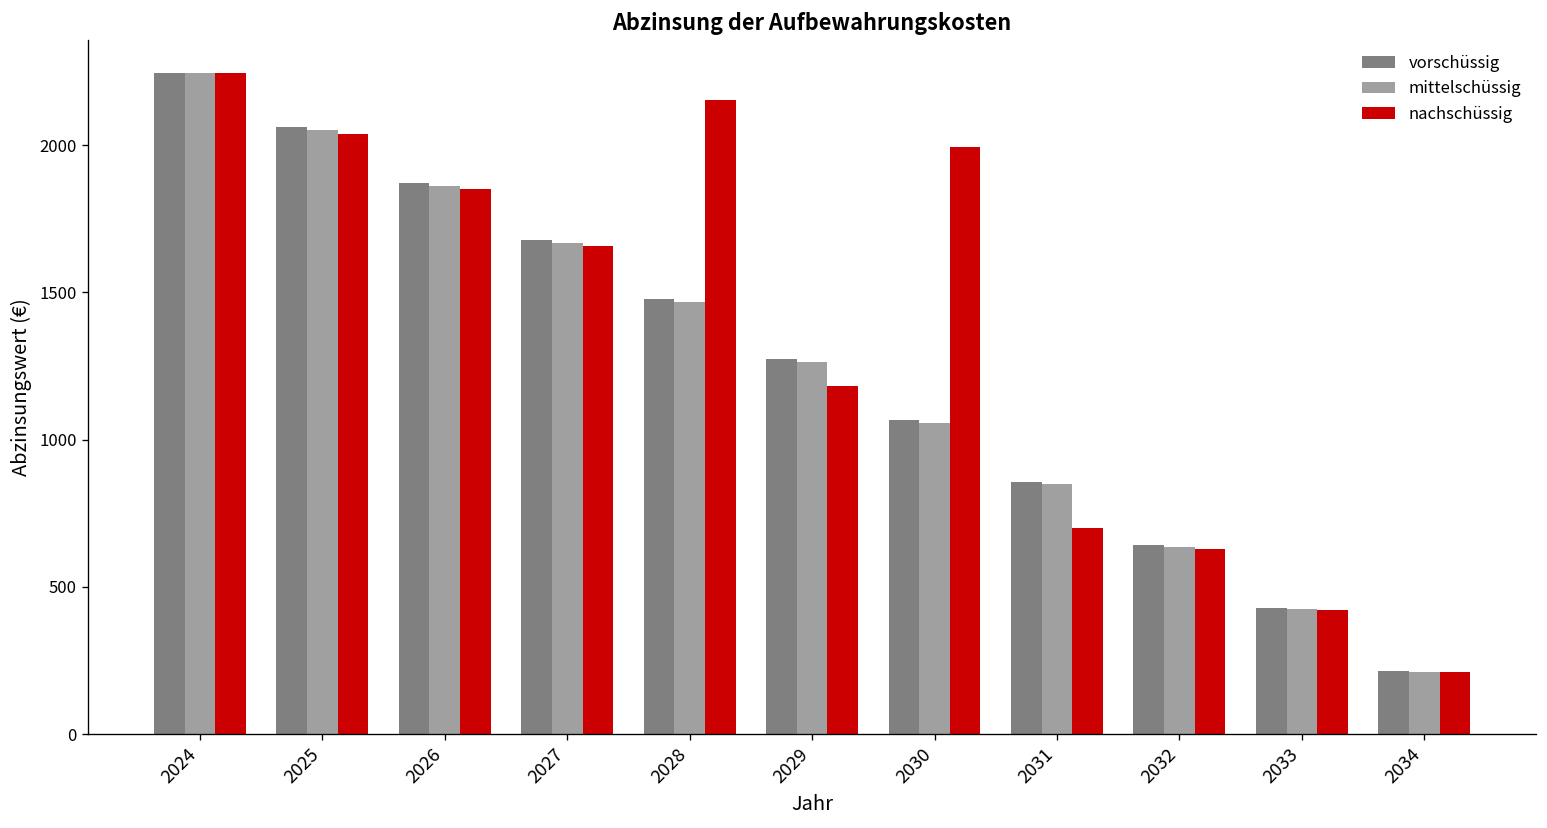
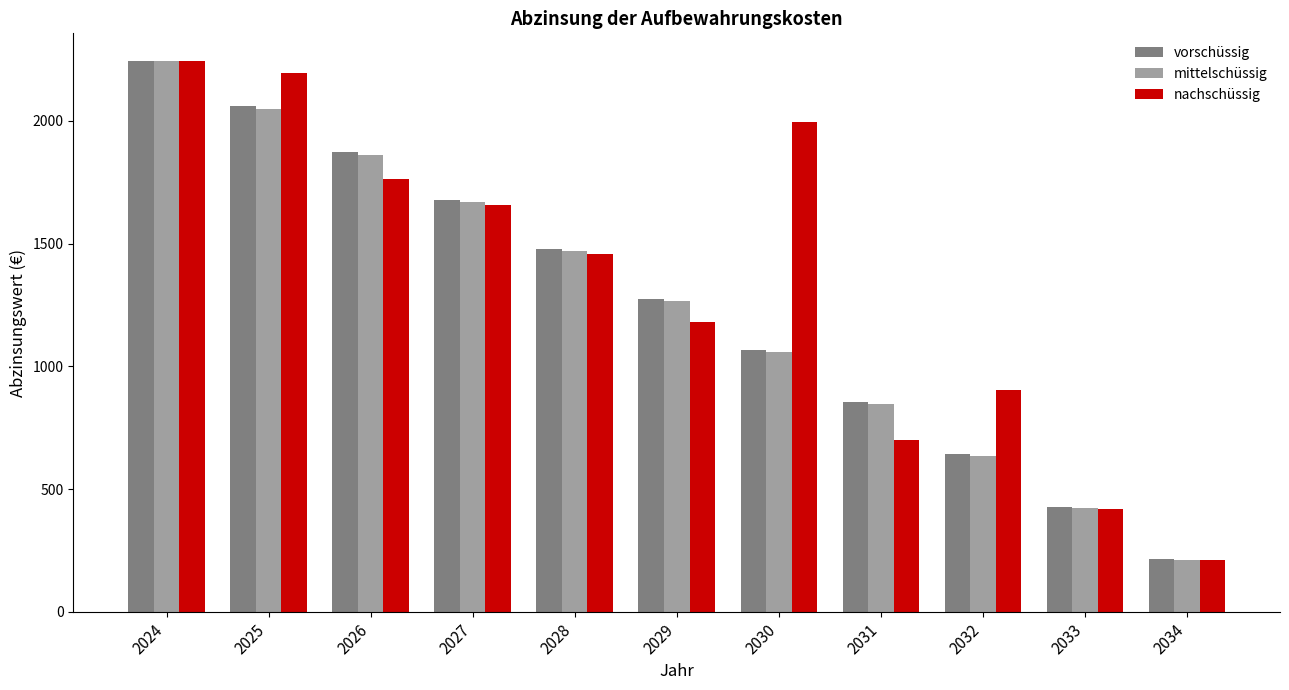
nachschüssig, 2025: 2040 -> 2190
nachschüssig, 2026: 1850 -> 1760
nachschüssig, 2028: 2150 -> 1460
nachschüssig, 2032: 630 -> 900
